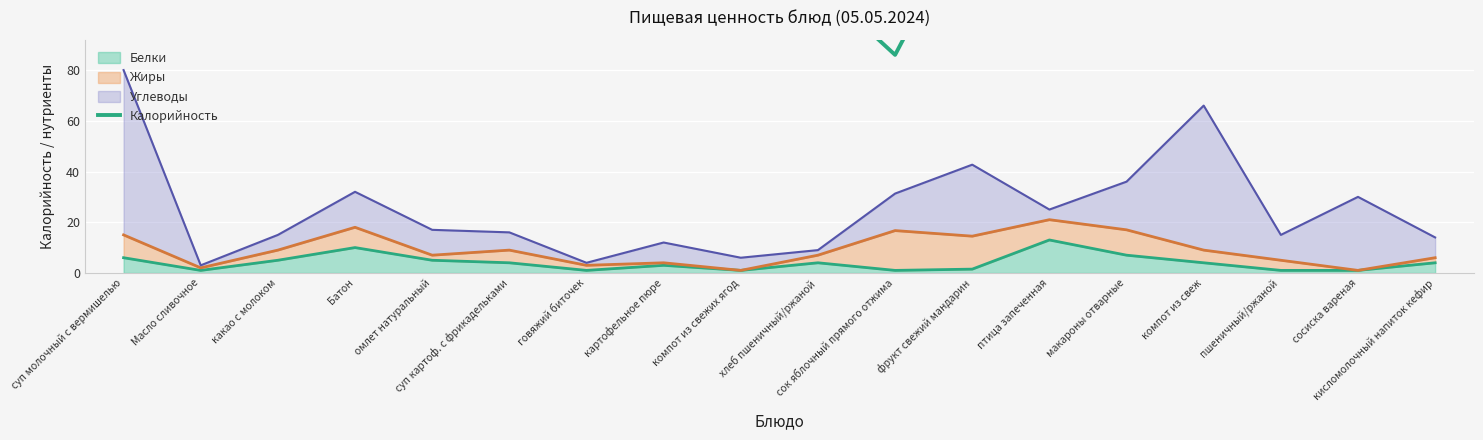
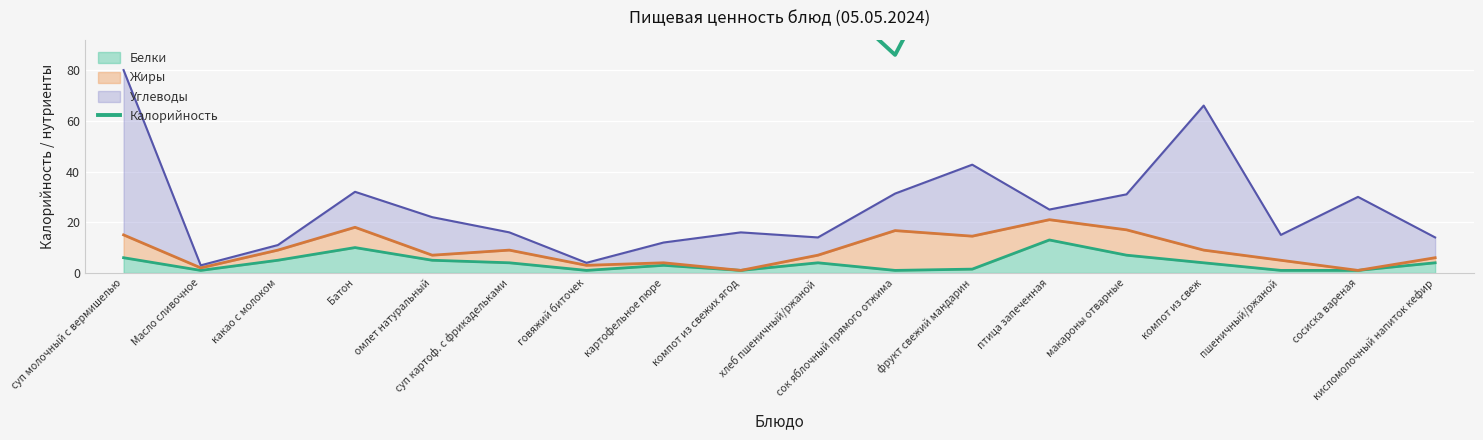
Углеводы, какао с молоком: 6 -> 2
Углеводы, омлет натуральный: 10 -> 15
Углеводы, компот из свежих ягод: 5 -> 15
Углеводы, хлеб пшеничный/ржаной: 2 -> 7
Углеводы, макароны отварные: 19 -> 14
